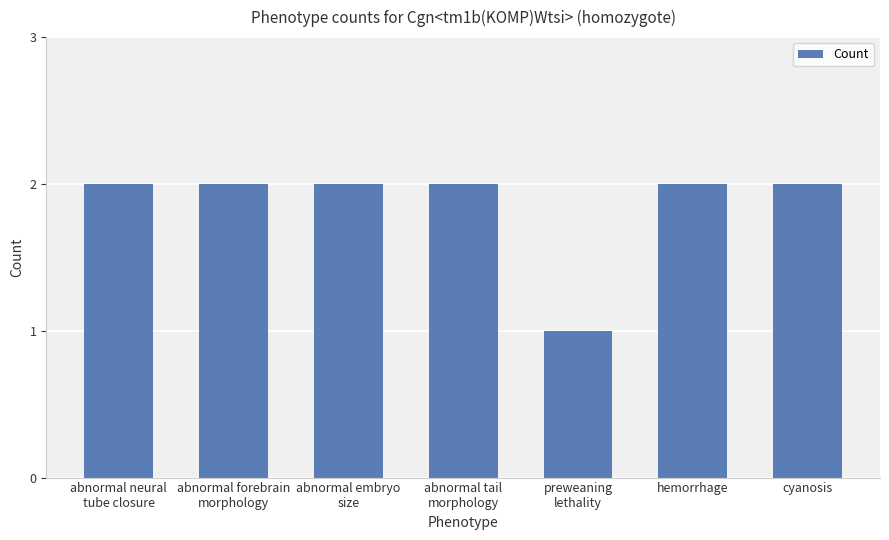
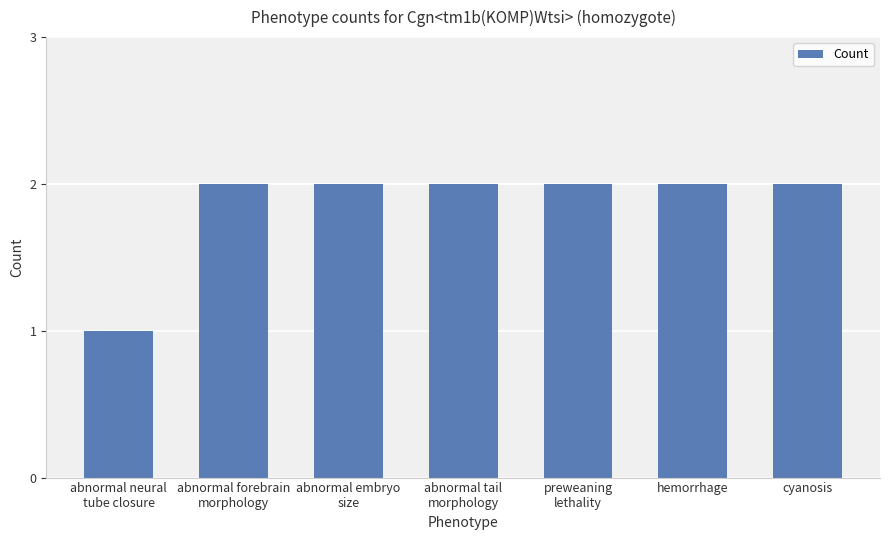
abnormal neural tube closure: 2 -> 1
preweaning lethality: 1 -> 2
